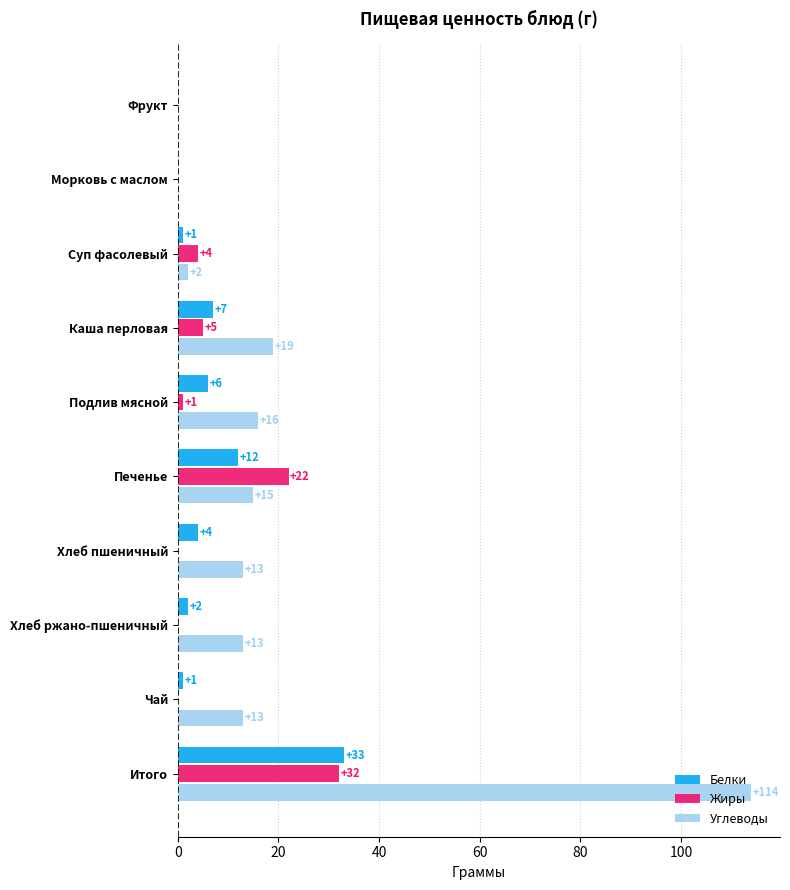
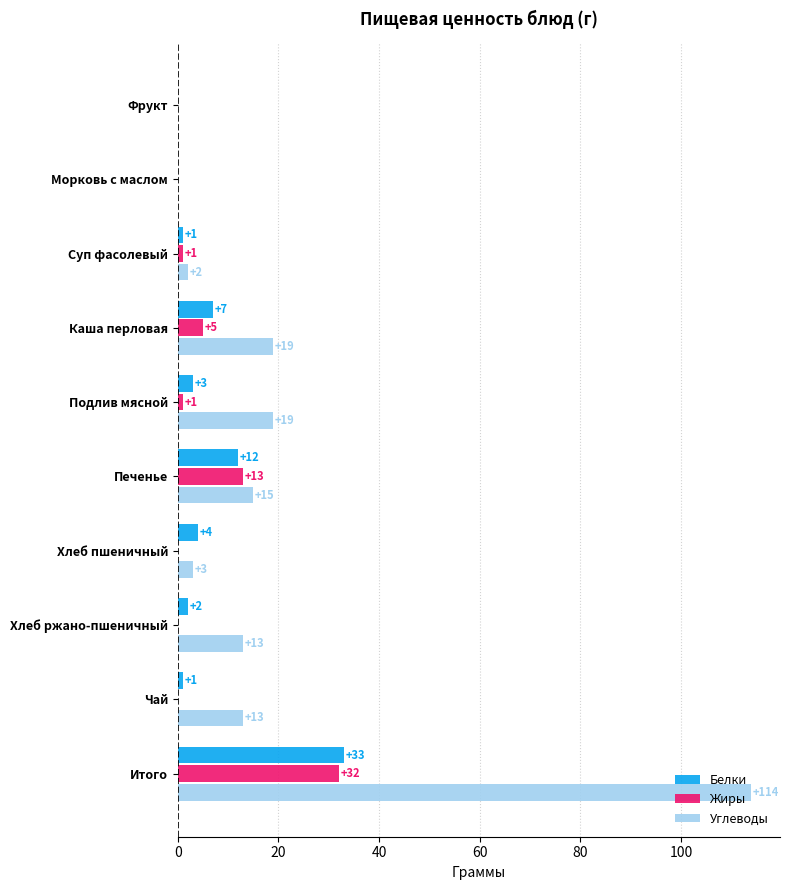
Жиры, Суп фасолевый: +4 -> +1
Белки, Подлив мясной: +6 -> +3
Углеводы, Подлив мясной: +16 -> +19
Жиры, Печенье: +22 -> +13
Углеводы, Хлеб пшеничный: +13 -> +3
